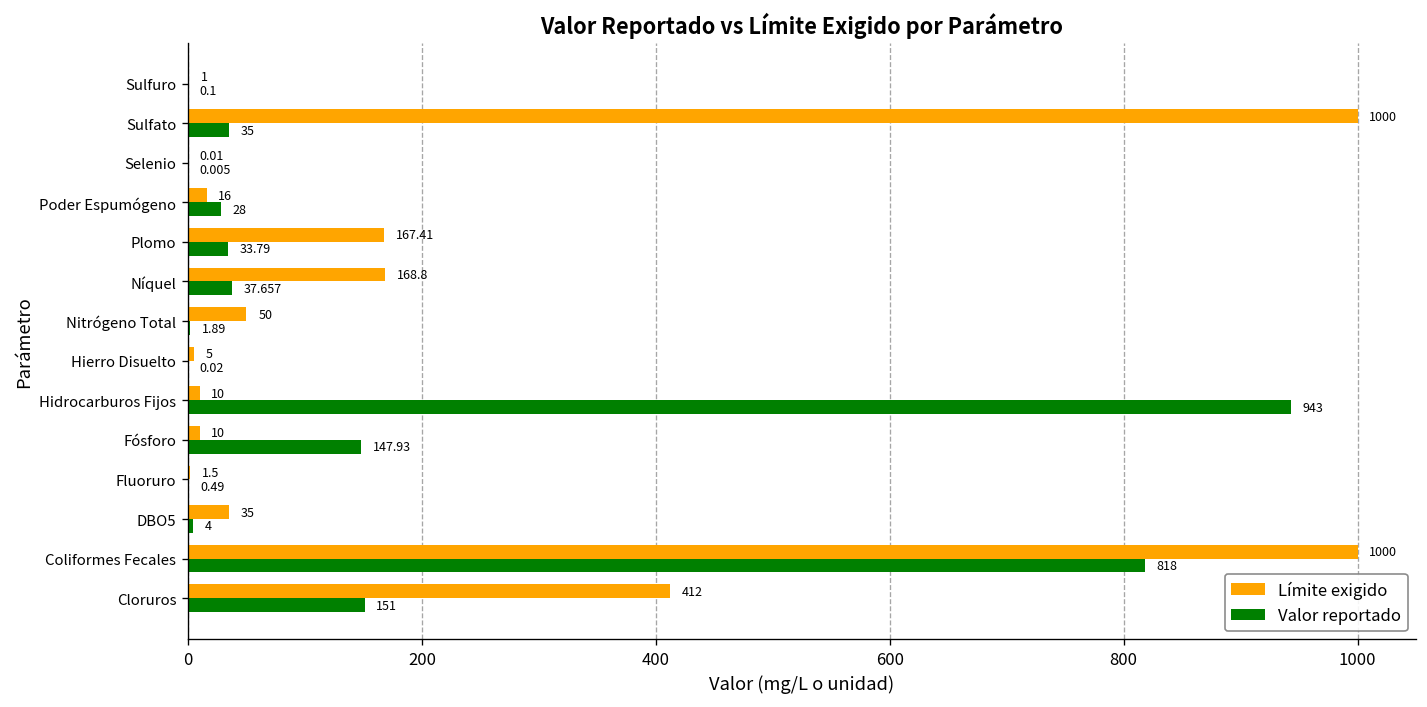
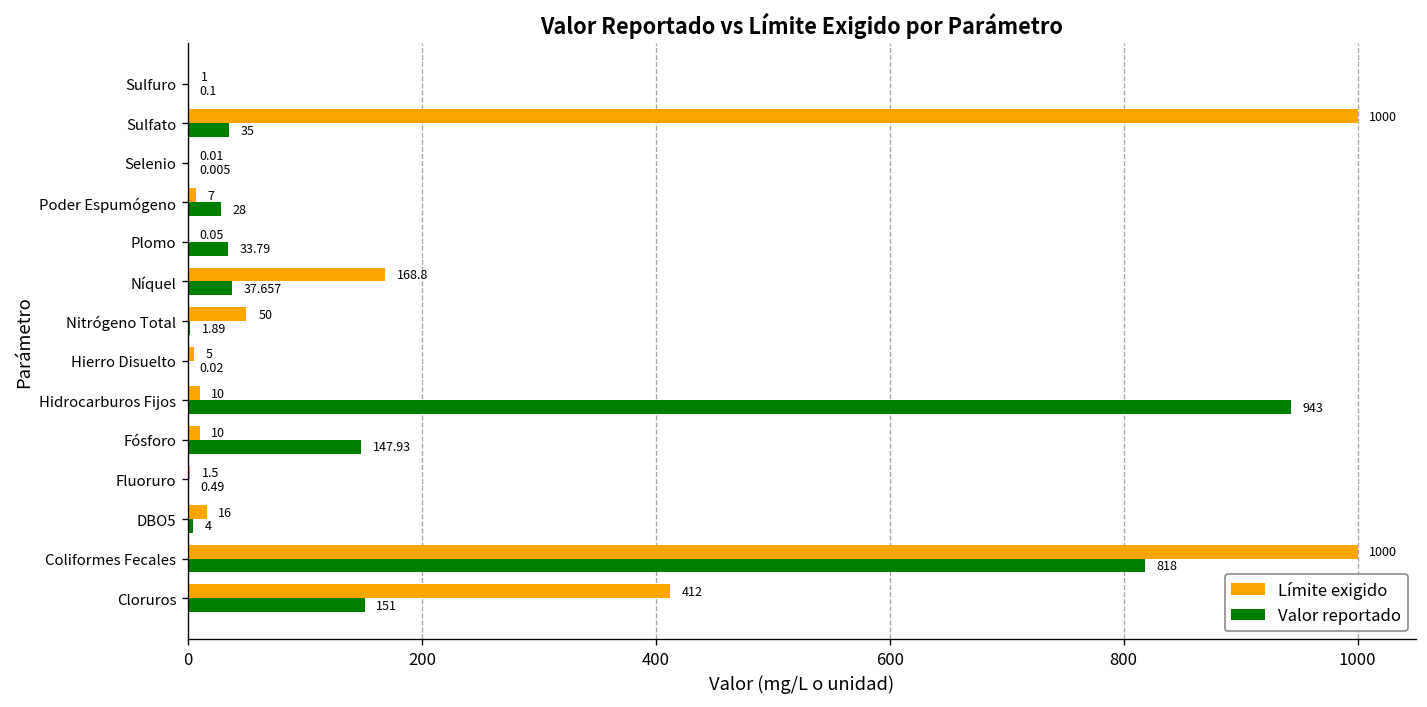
Límite exigido, Poder Espumógeno: 16 -> 7
Límite exigido, Plomo: 167.41 -> 0.05
Límite exigido, DBO5: 35 -> 16
